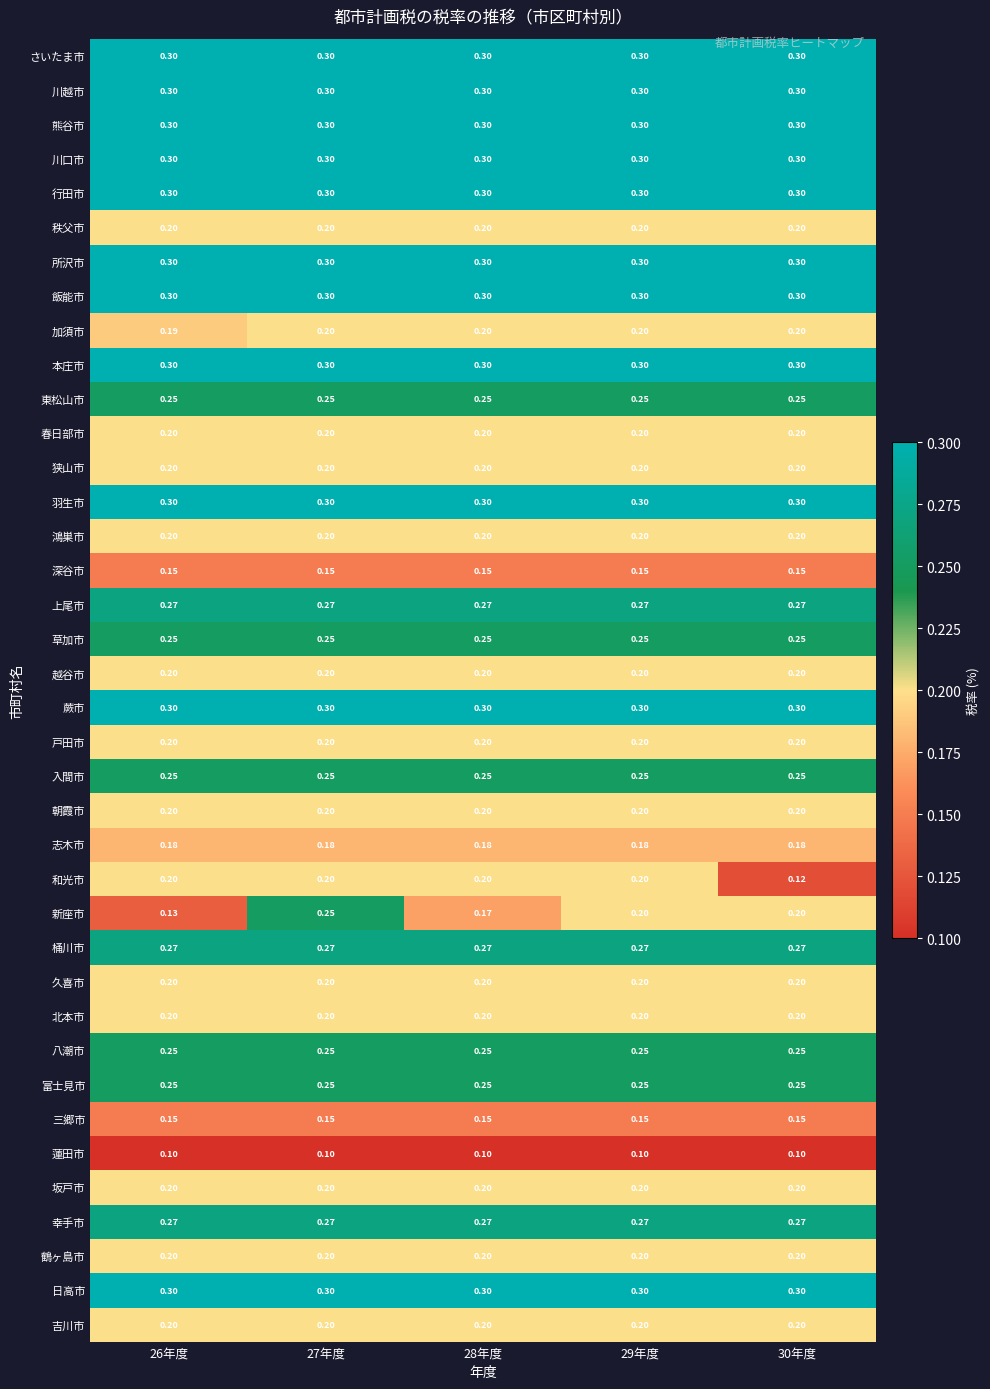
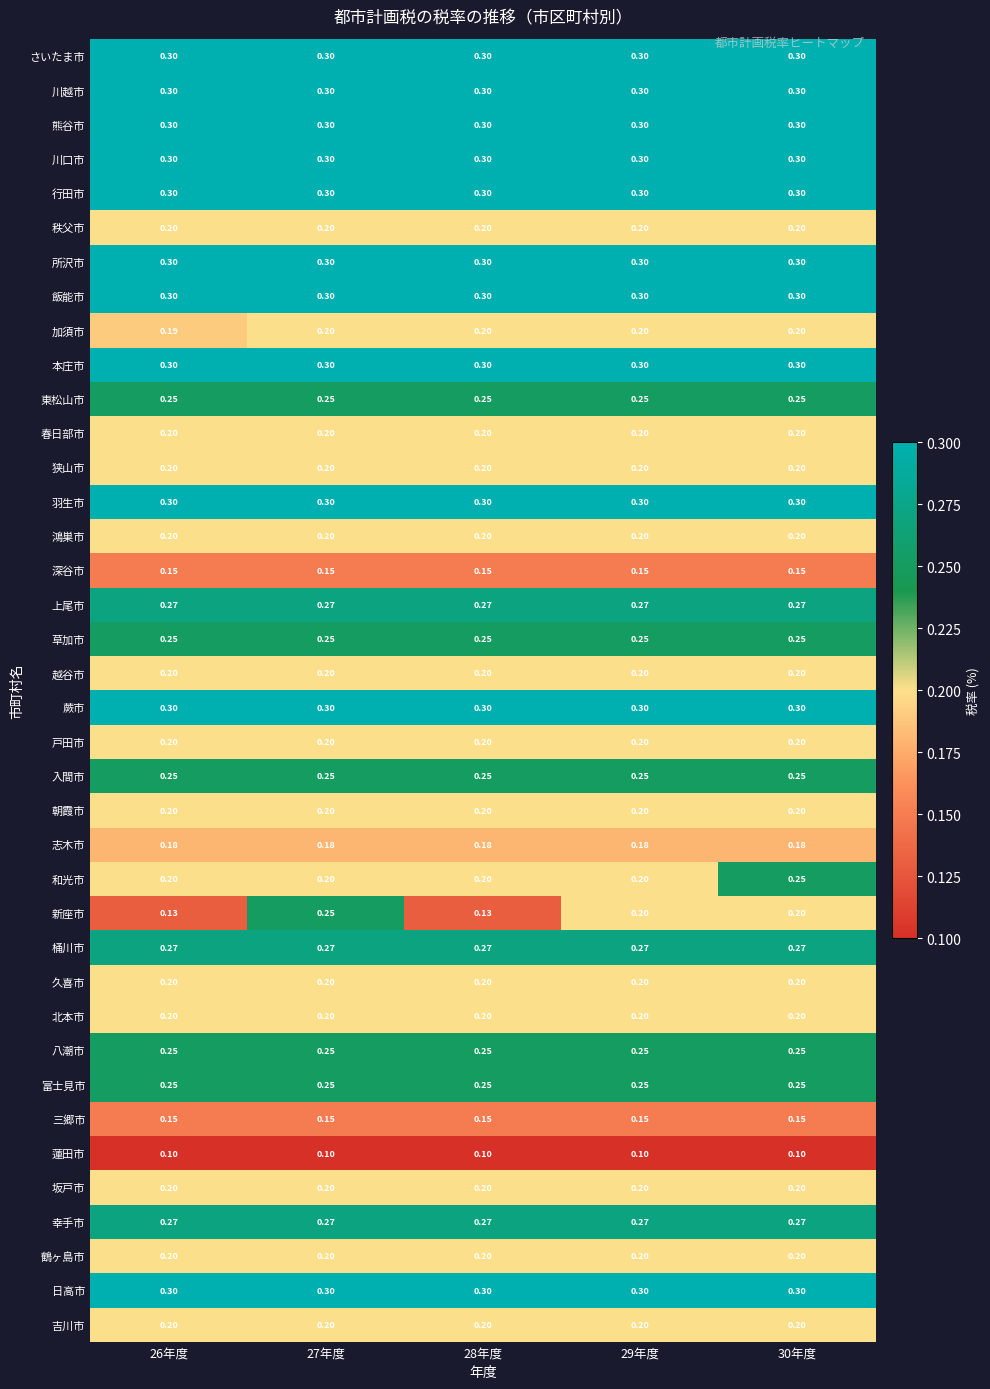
和光市, 30年度: 0.12 -> 0.25
新座市, 28年度: 0.17 -> 0.13
